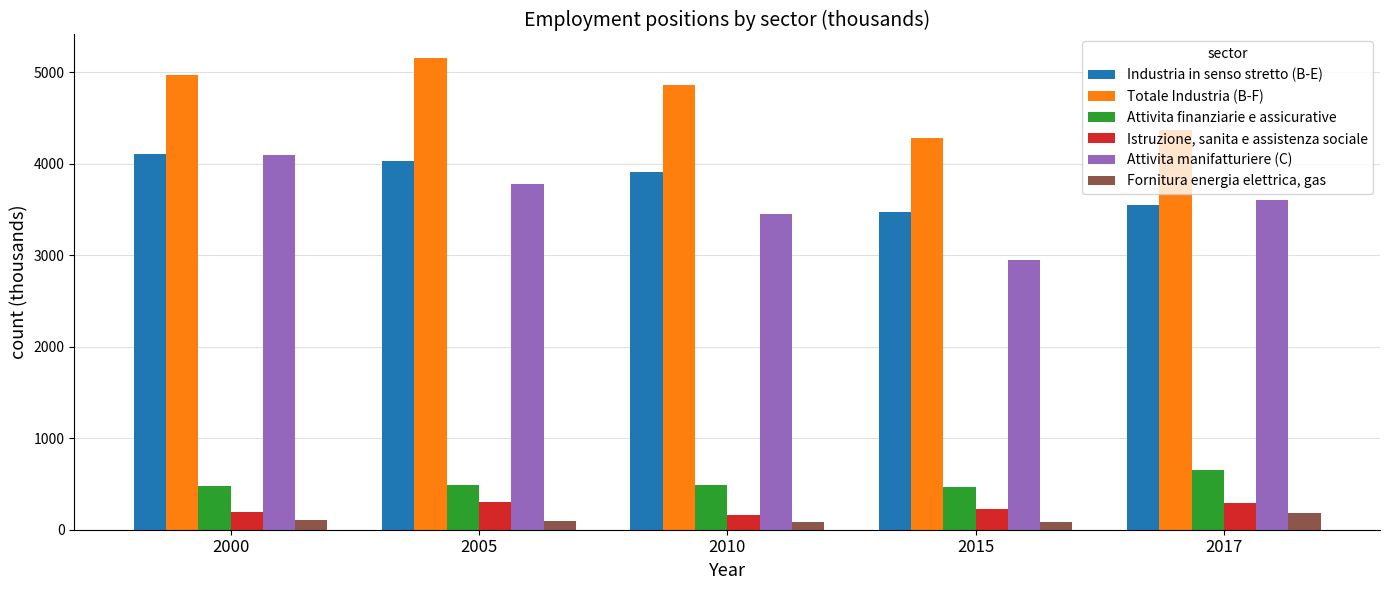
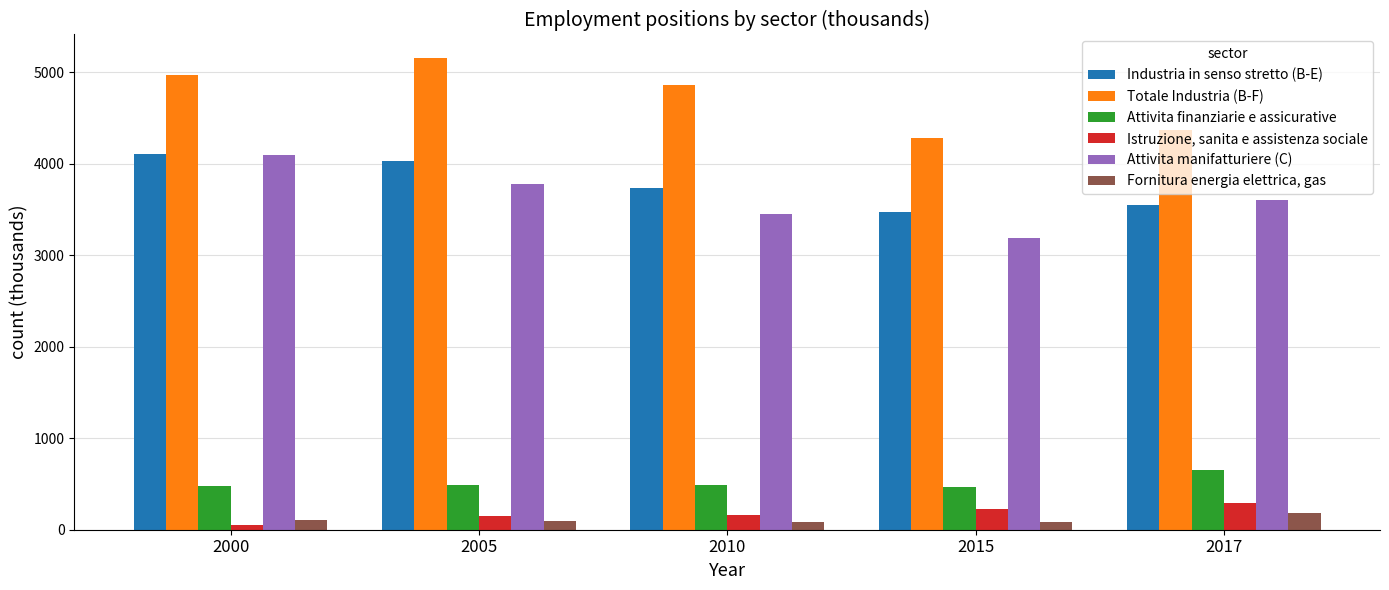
Istruzione, sanita e assistenza sociale, 2000: 200 -> 100
Istruzione, sanita e assistenza sociale, 2005: 300 -> 100
Industria in senso stretto (B-E), 2010: 3900 -> 3700
Attivita manifatturiere (C), 2015: 2900 -> 3200
